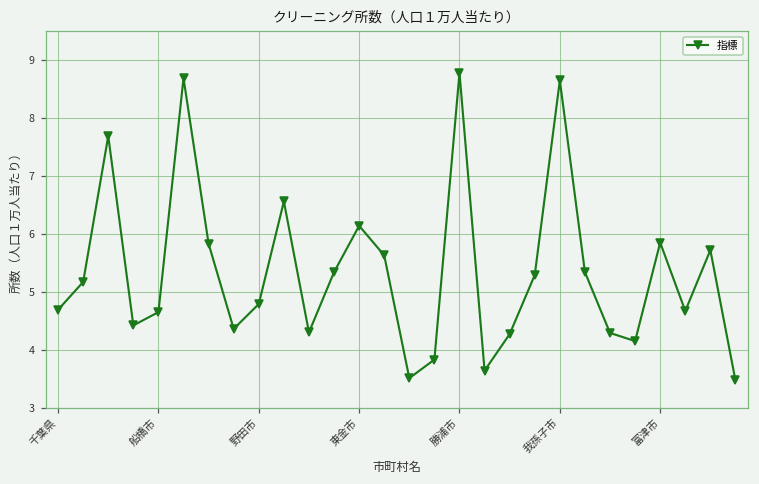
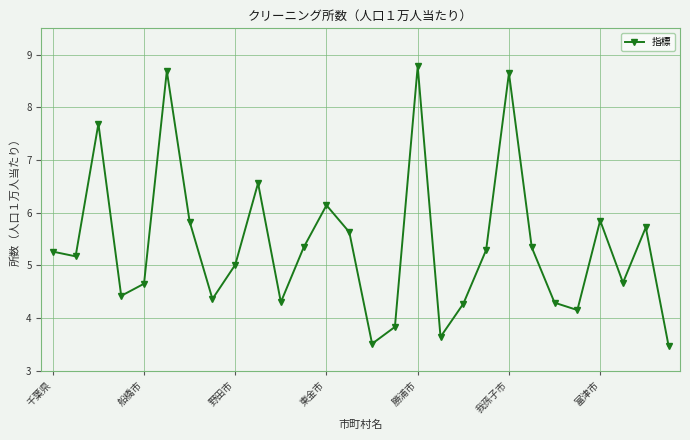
千葉県: 4.7 -> 5.3
野田市: 4.8 -> 5.0
